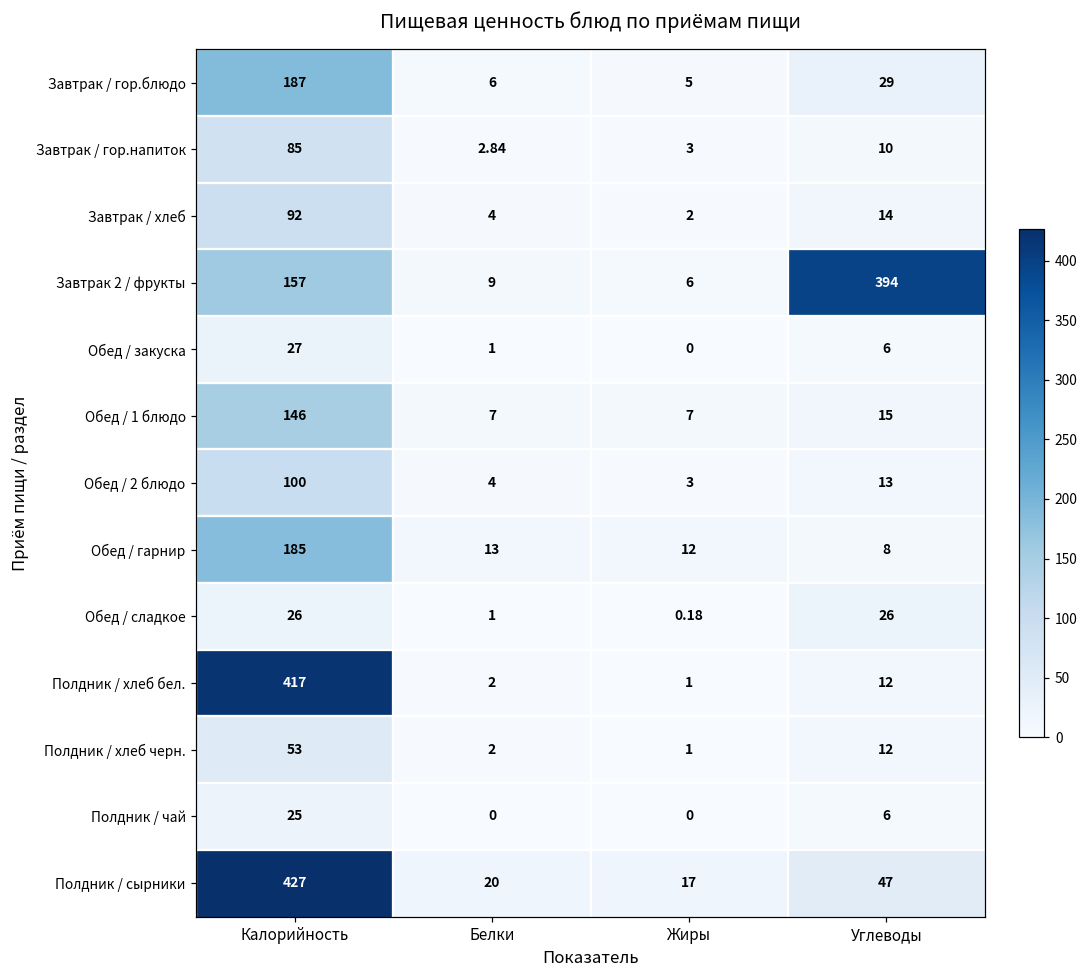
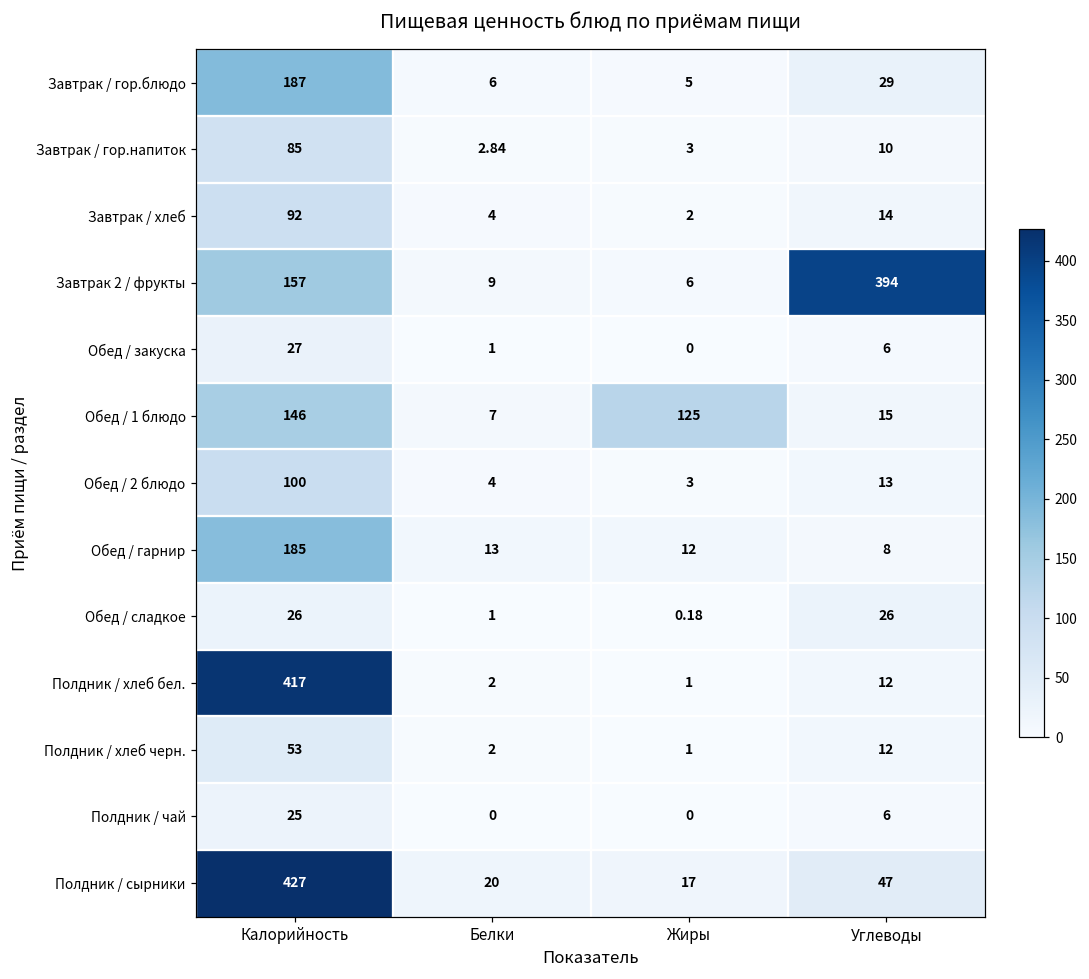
Обед / 1 блюдо, Жиры: 7 -> 125
